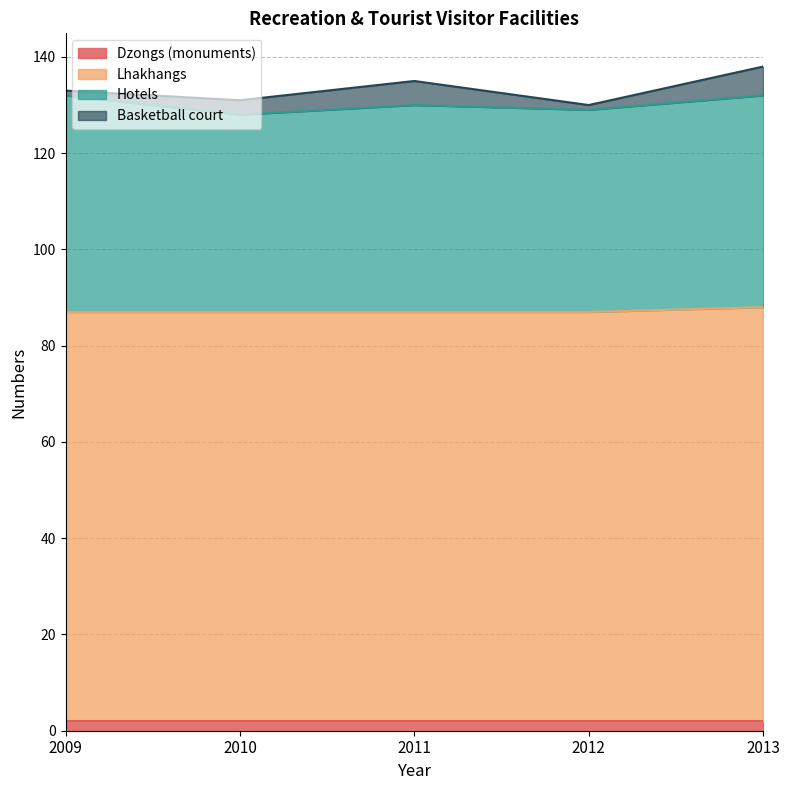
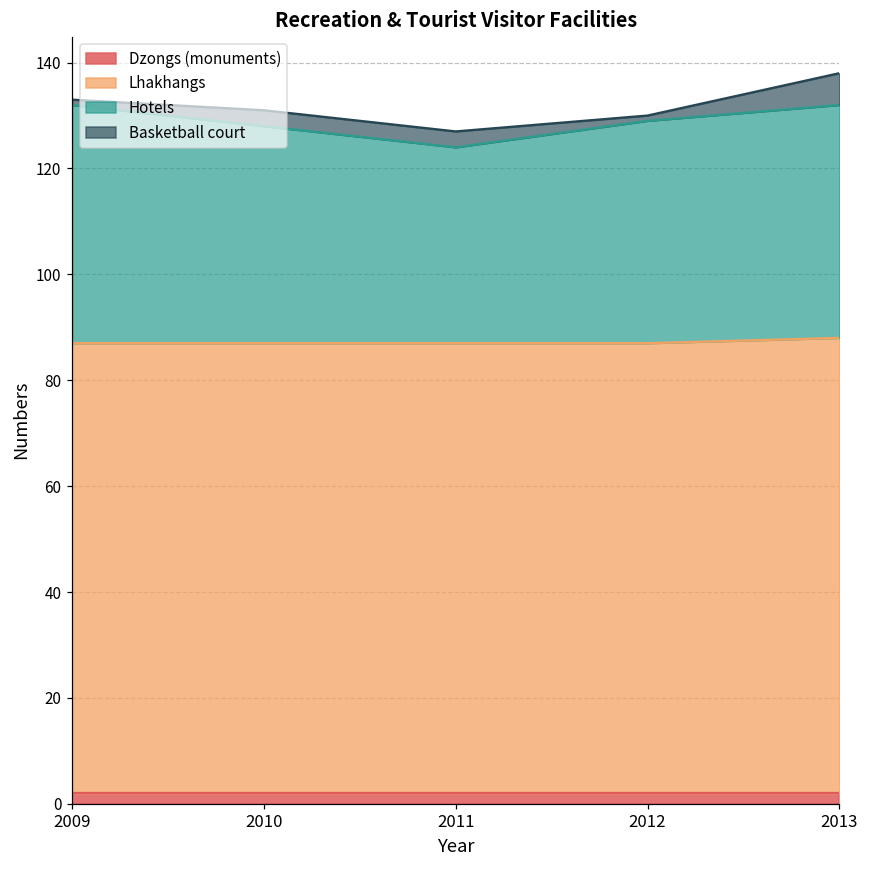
Hotels, 2011: 43 -> 37
Basketball court, 2011: 5 -> 3
